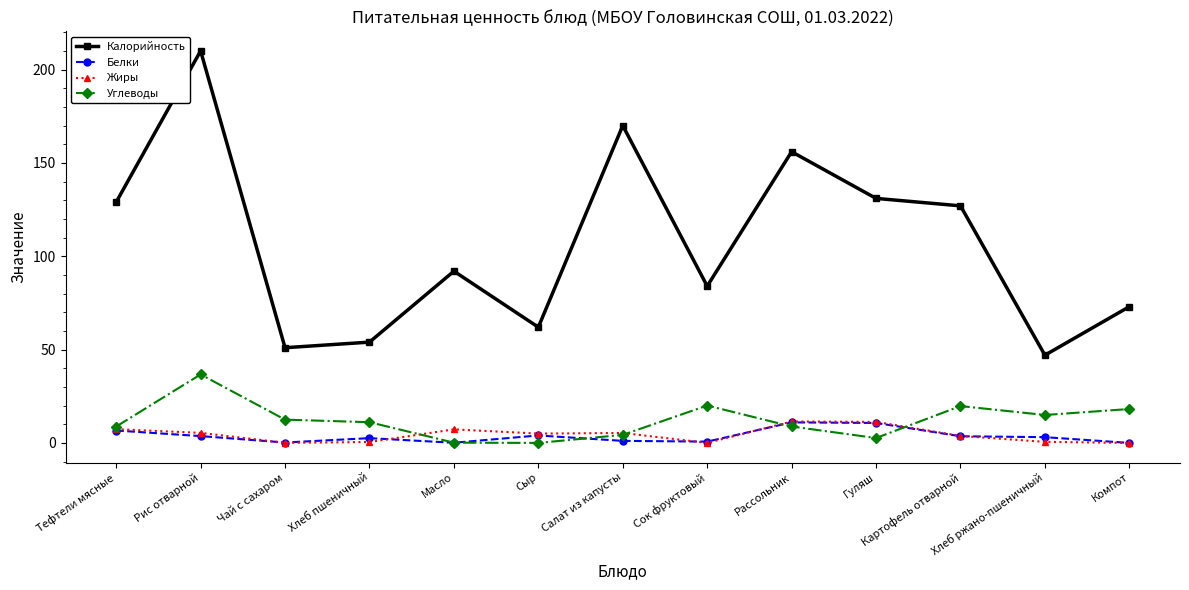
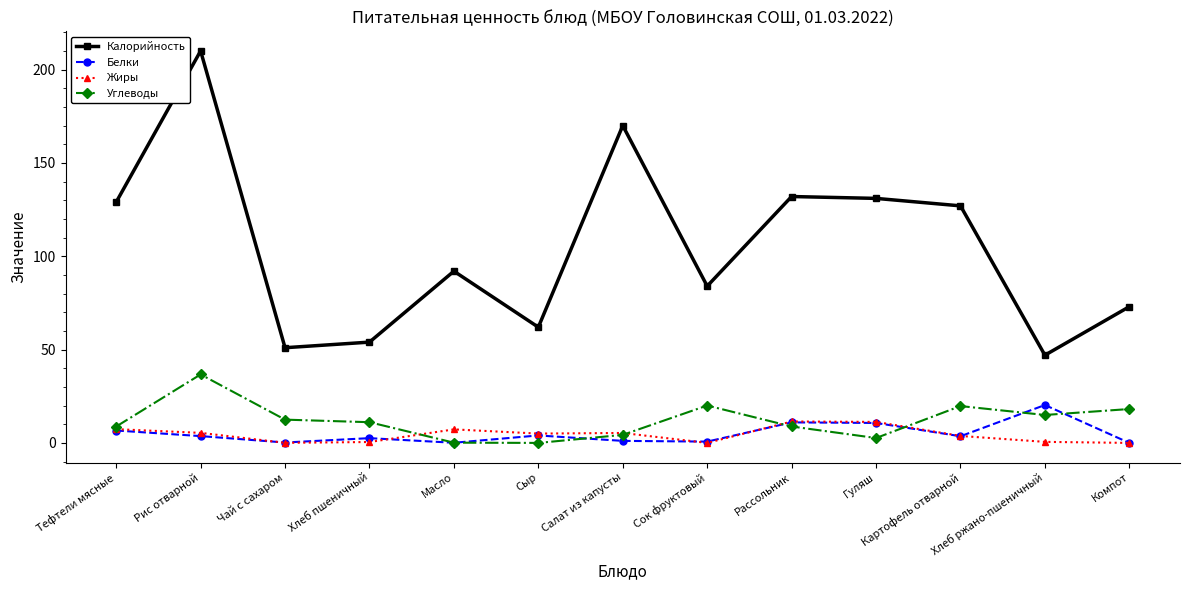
Калорийность, Рассольник: 156 -> 132
Белки, Хлеб ржано-пшеничный: 3 -> 20
